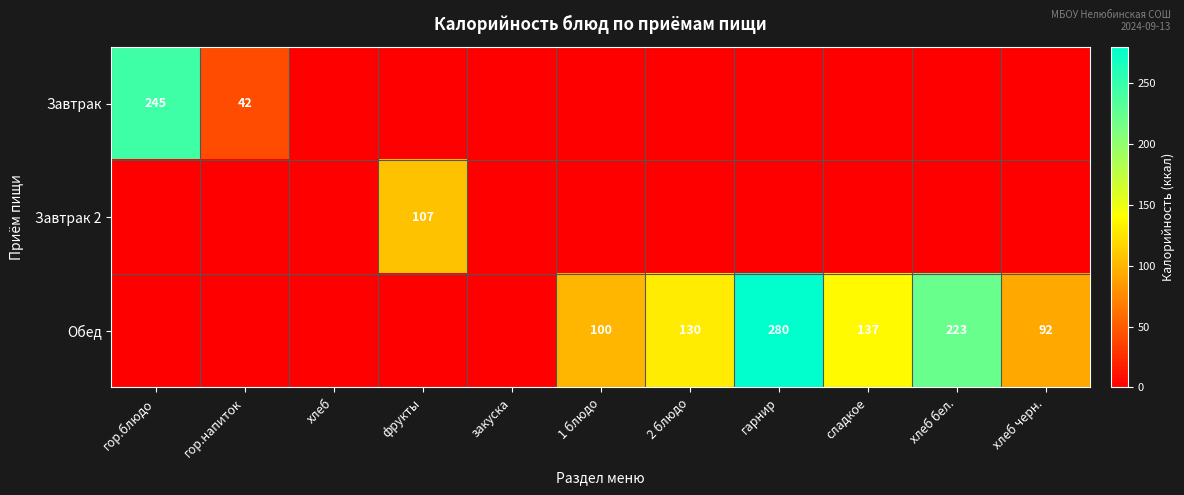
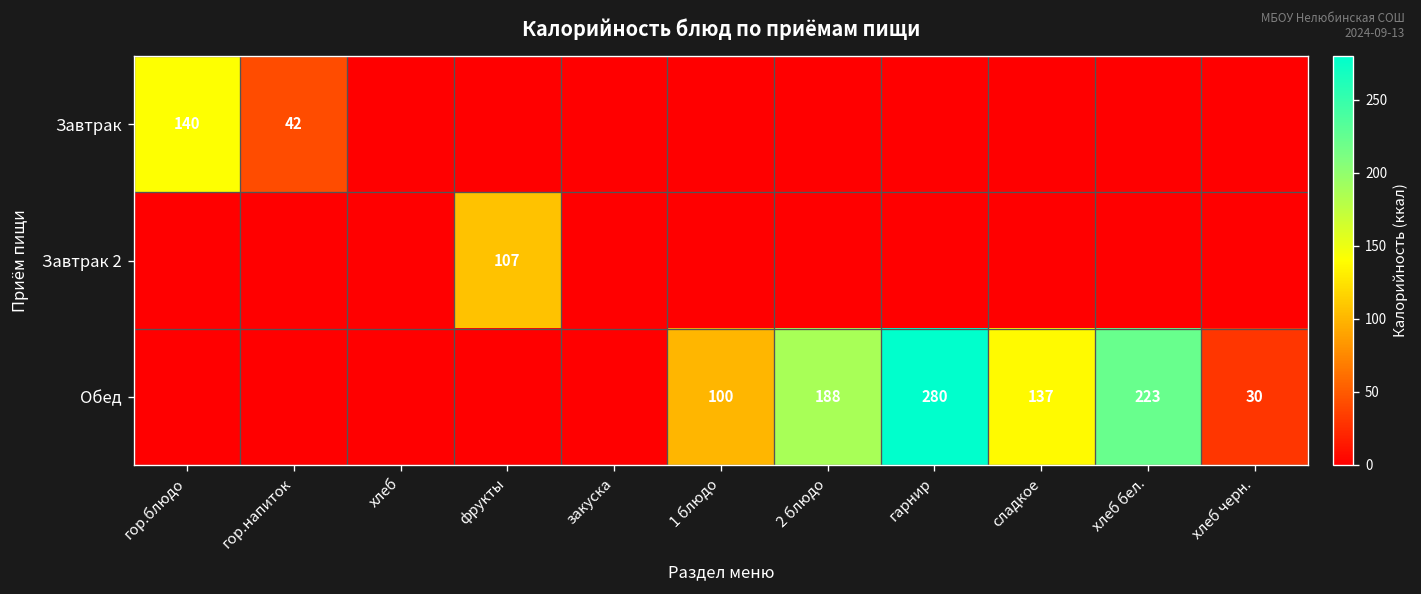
Завтрак, гор.блюдо: 245 -> 140
Обед, 2 блюдо: 130 -> 188
Обед, хлеб черн.: 92 -> 30
